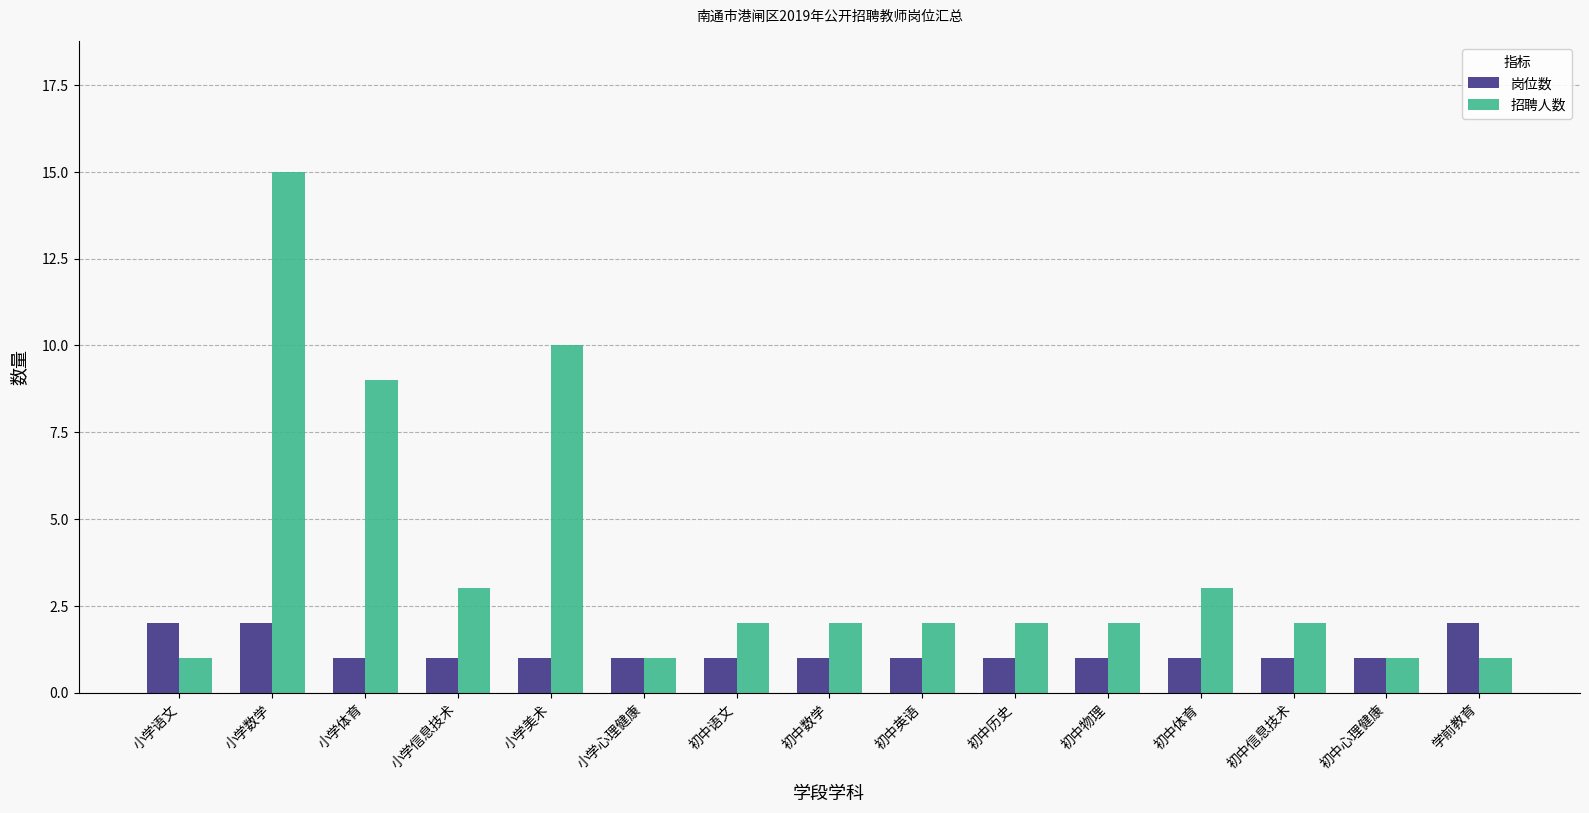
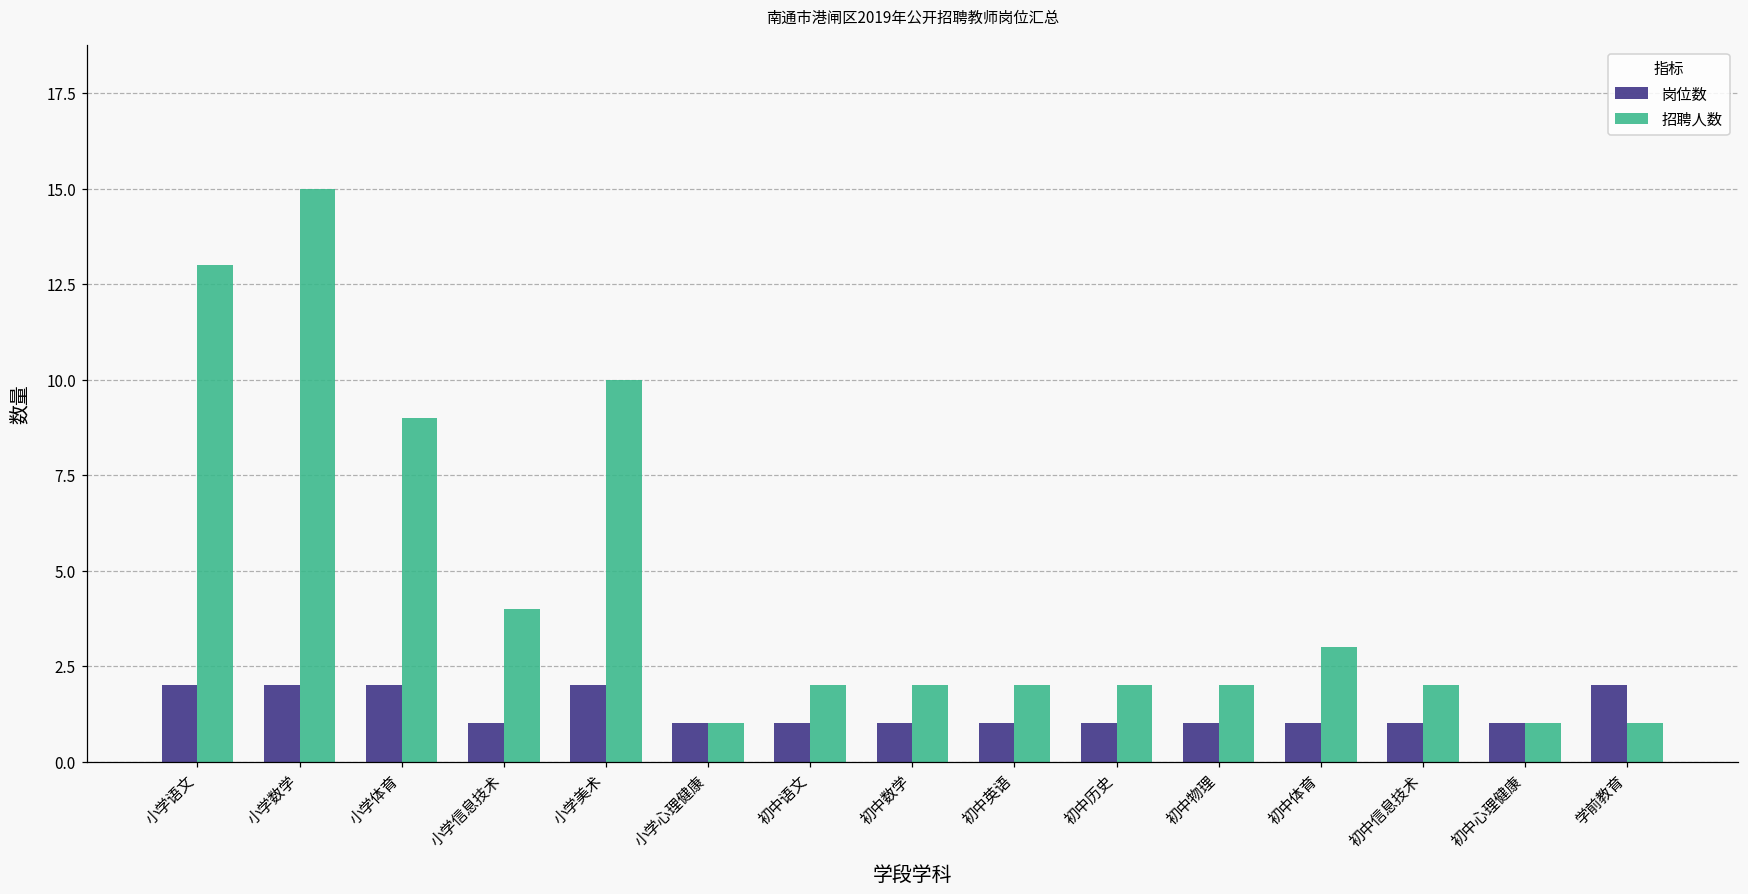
招聘人数, 小学语文: 1 -> 13
岗位数, 小学体育: 1 -> 2
招聘人数, 小学信息技术: 3 -> 4
岗位数, 小学美术: 1 -> 2
